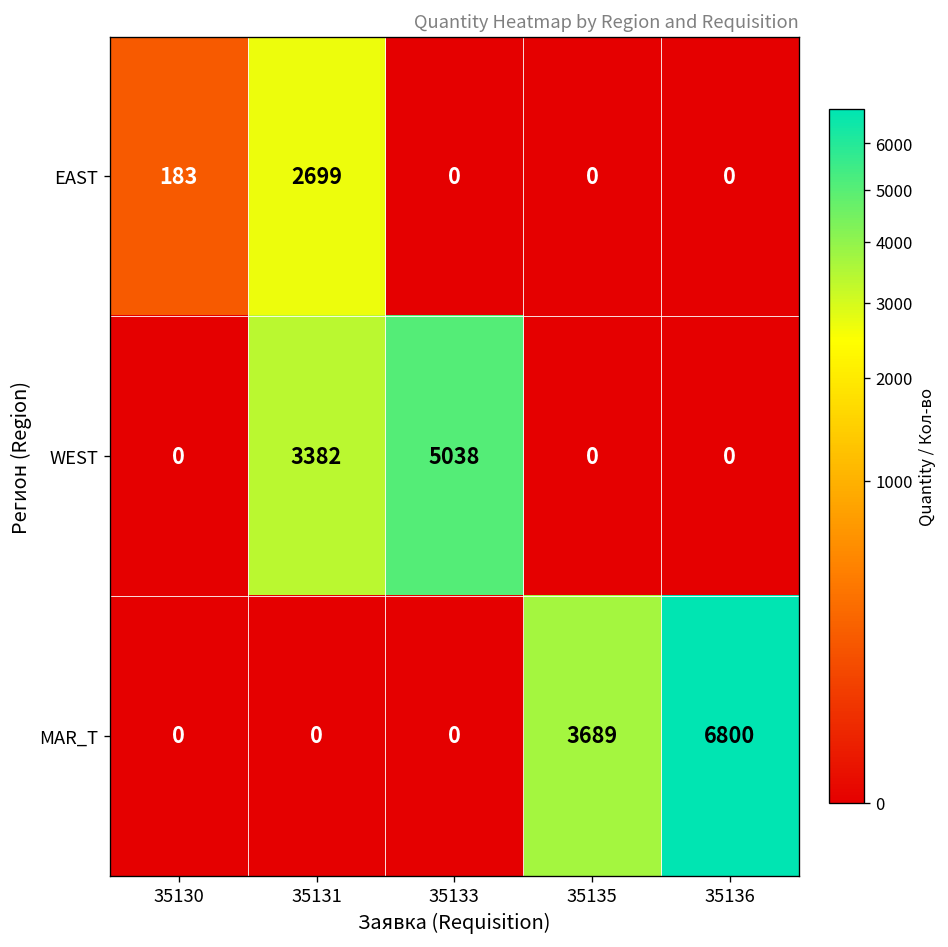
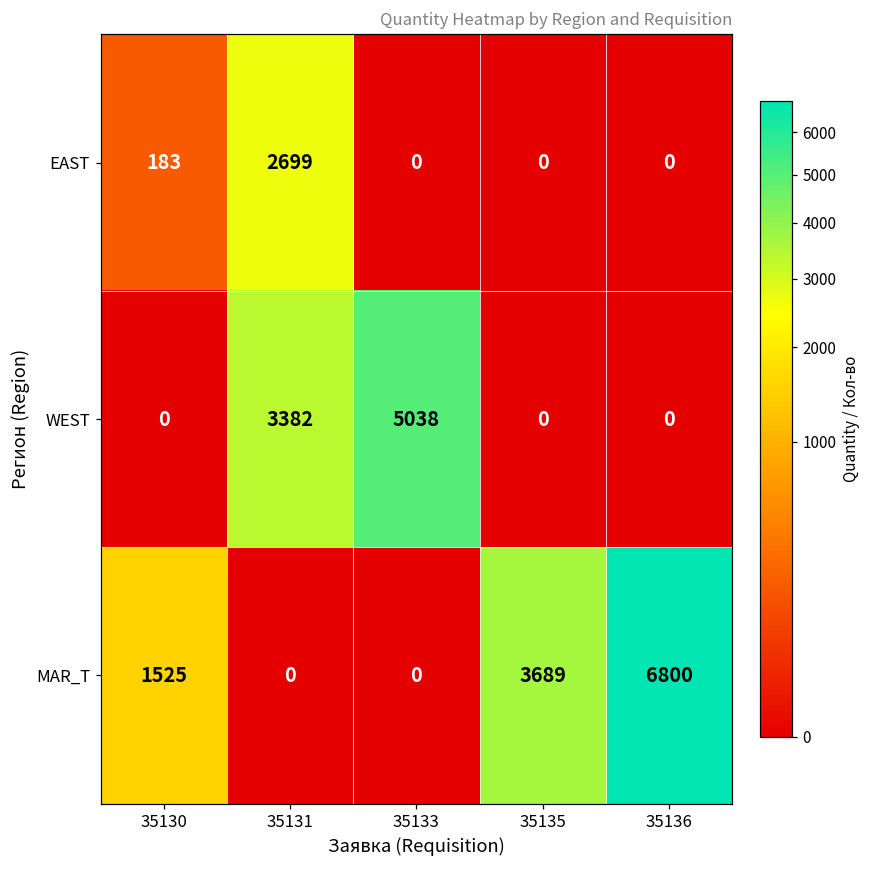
MAR_T, 35130: 0 -> 1525
